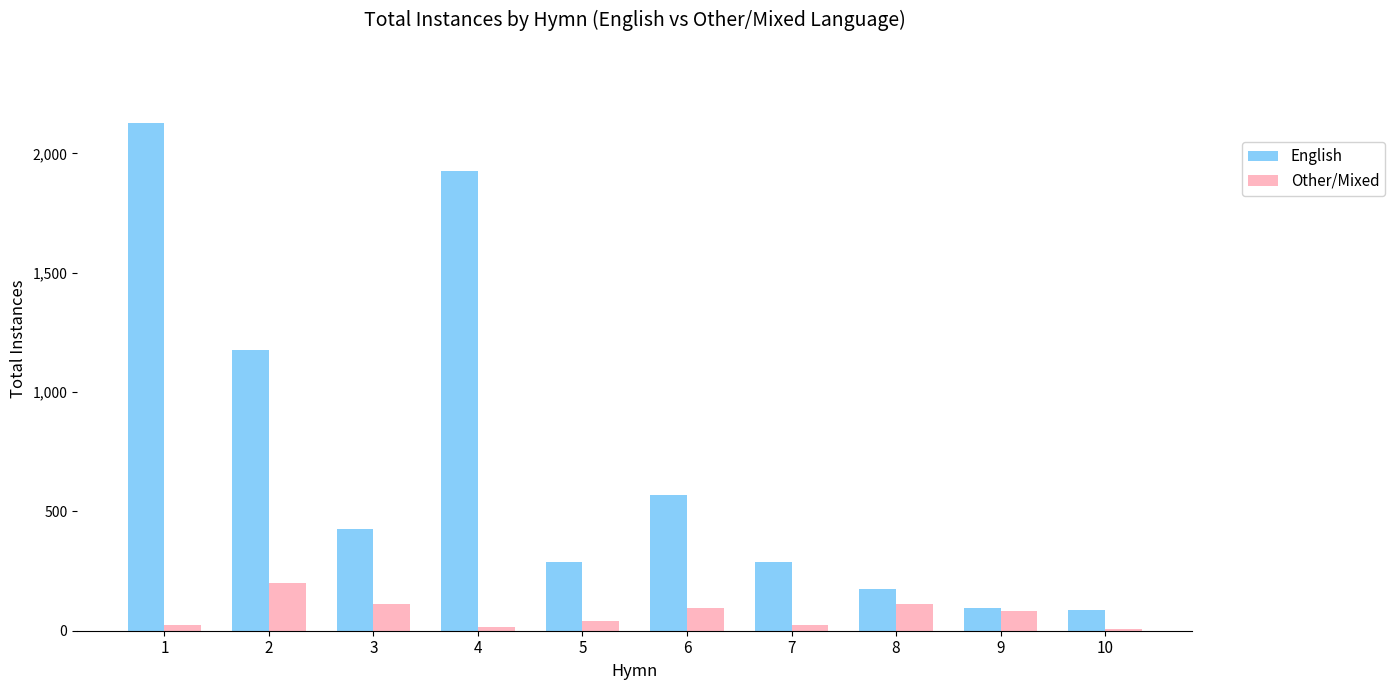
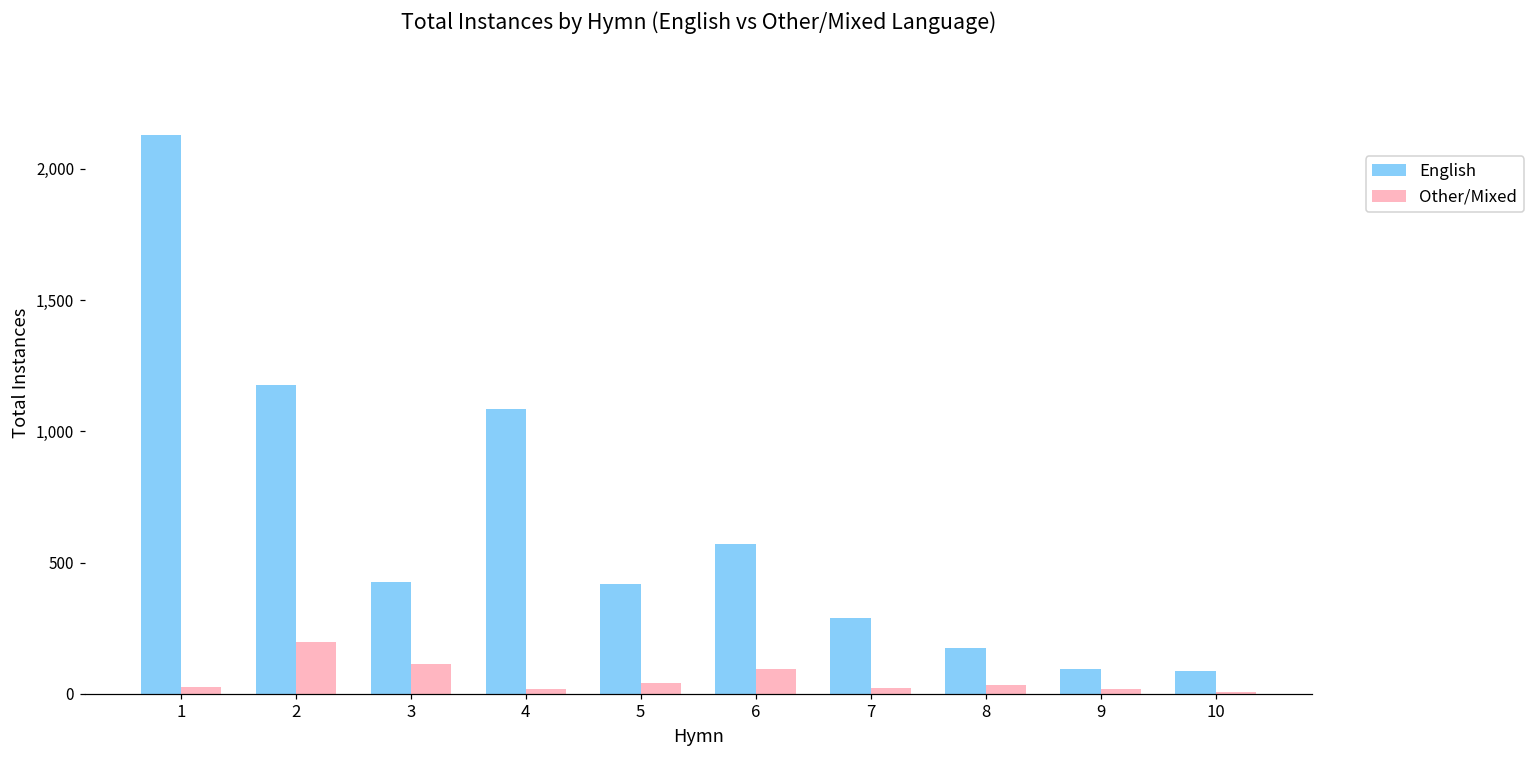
English, 4: 1,930 -> 1,090
English, 5: 290 -> 420
Other/Mixed, 8: 110 -> 30
Other/Mixed, 9: 80 -> 20
